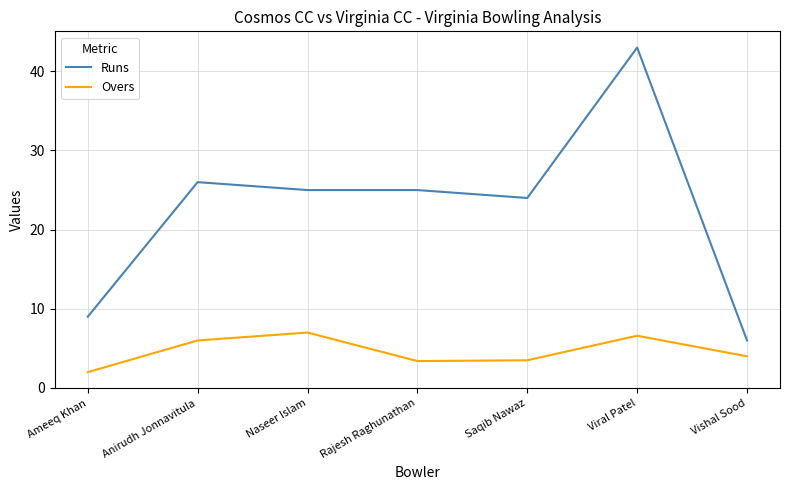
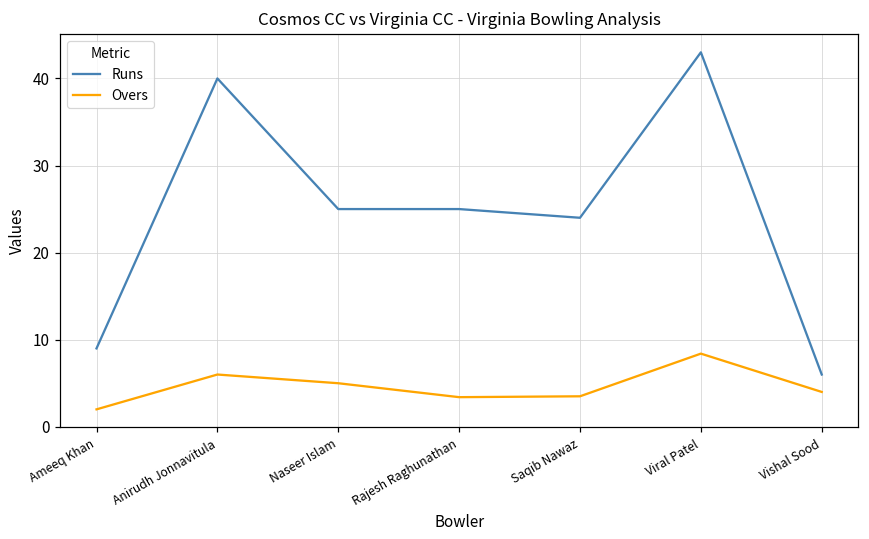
Runs, Anirudh Jonnavitula: 26 -> 40
Overs, Naseer Islam: 7 -> 5
Overs, Viral Patel: 7 -> 8
